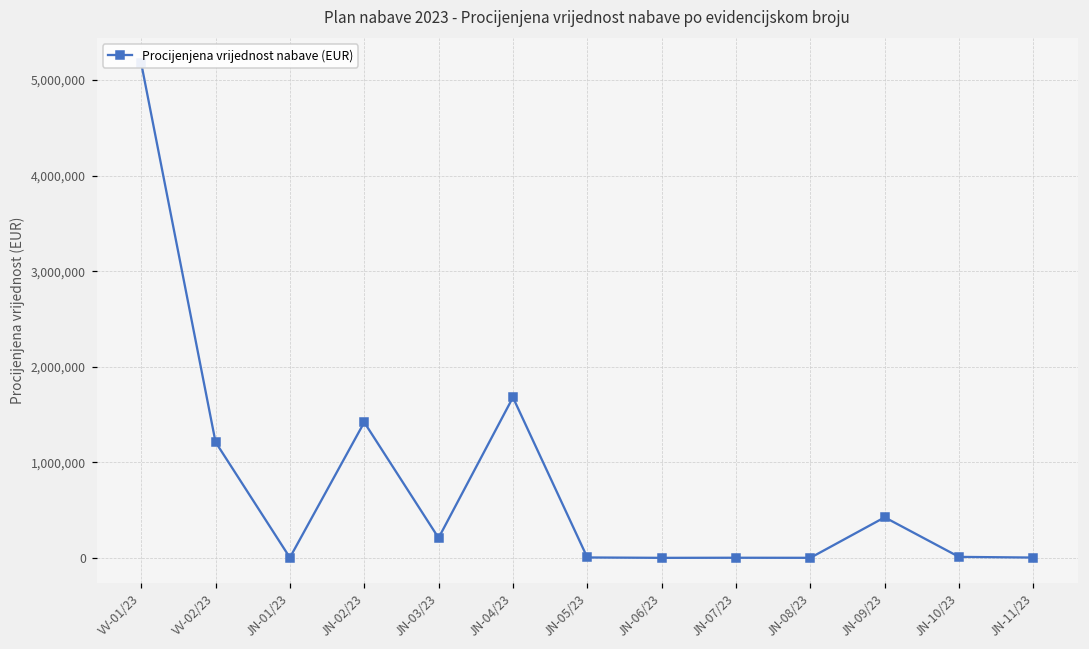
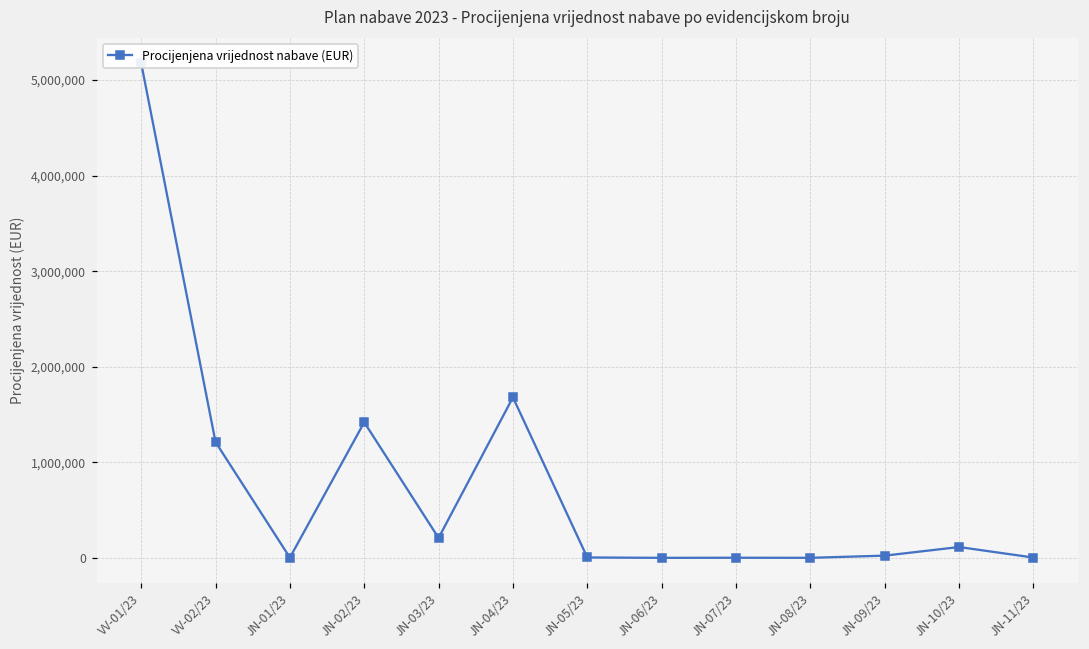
JN-09/23: 400,000 -> 0
JN-10/23: 0 -> 100,000
